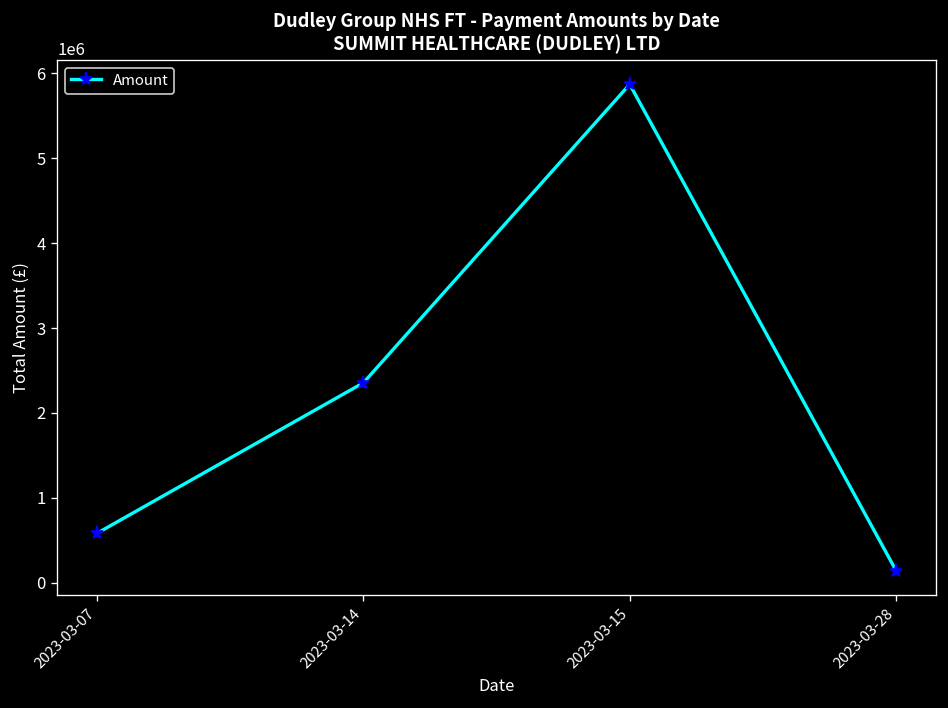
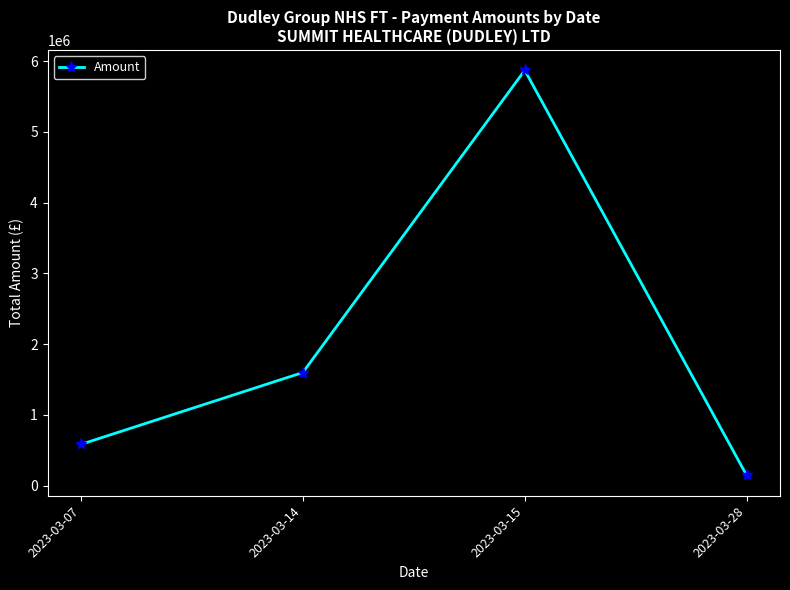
2023-03-14: 2400000 -> 1600000
